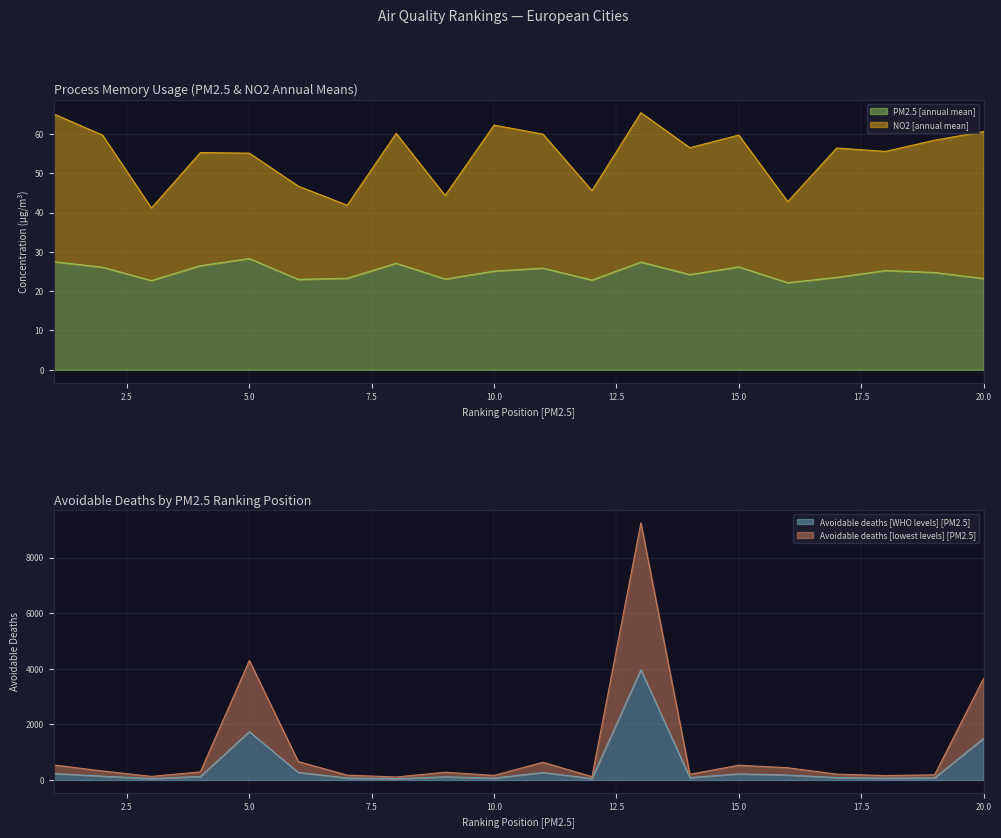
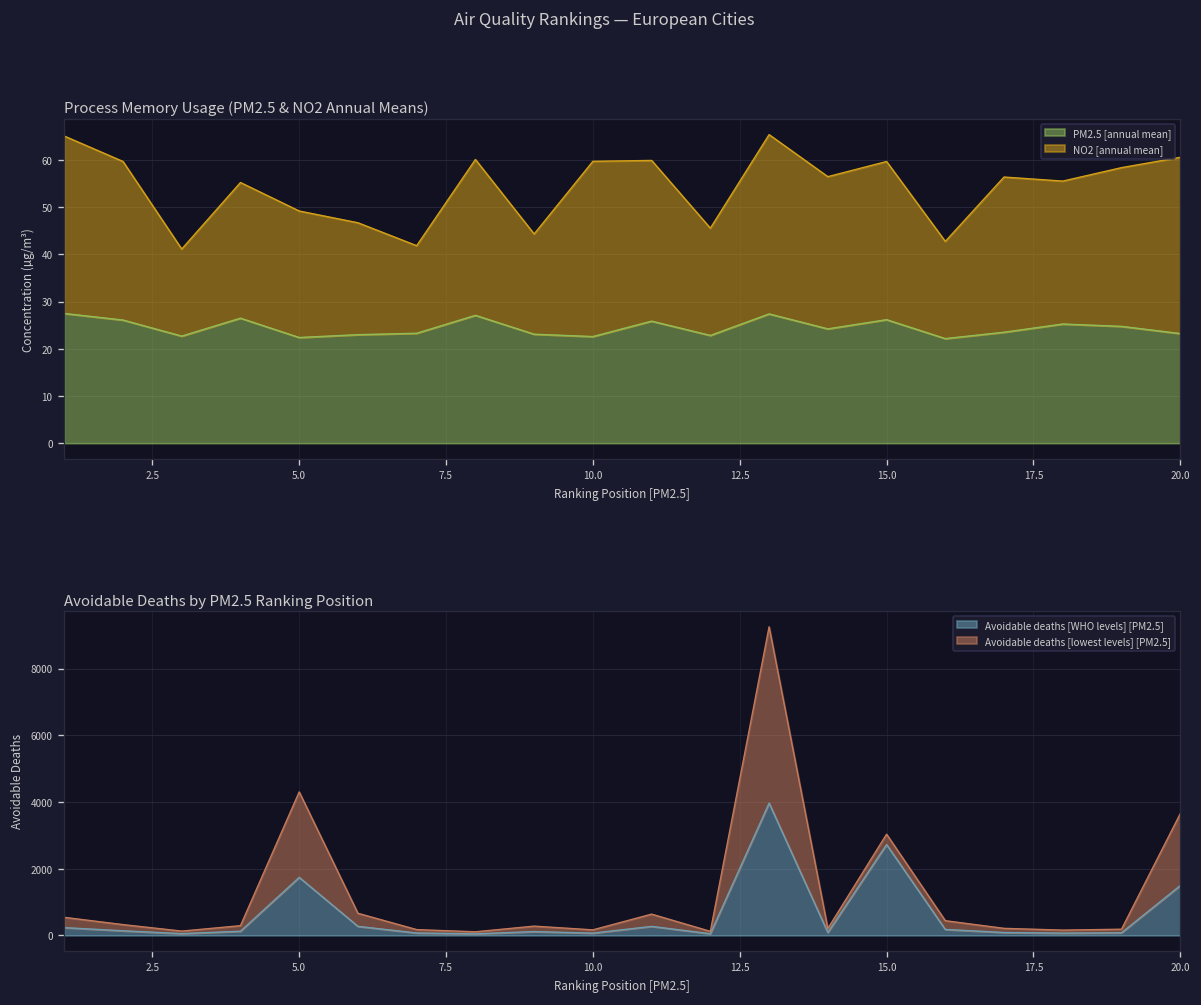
Process Memory Usage (PM2.5 & NO2 Annual Means), PM2.5 [annual mean], 5.0: 28 -> 22
Process Memory Usage (PM2.5 & NO2 Annual Means), PM2.5 [annual mean], 10.0: 25 -> 23
Avoidable Deaths by PM2.5 Ranking Position, Avoidable deaths [WHO levels] [PM2.5], 15.0: 200 -> 2700
